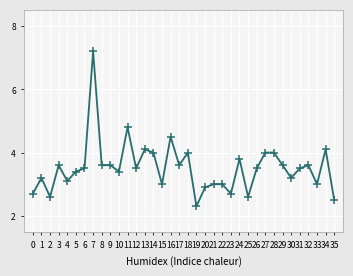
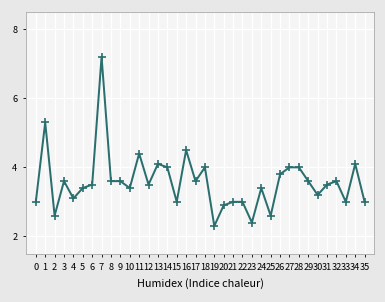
0: 2.7 -> 3.0
1: 3.2 -> 5.3
11: 4.8 -> 4.4
23: 2.7 -> 2.4
24: 3.8 -> 3.4
26: 3.5 -> 3.8
35: 2.5 -> 3.0
